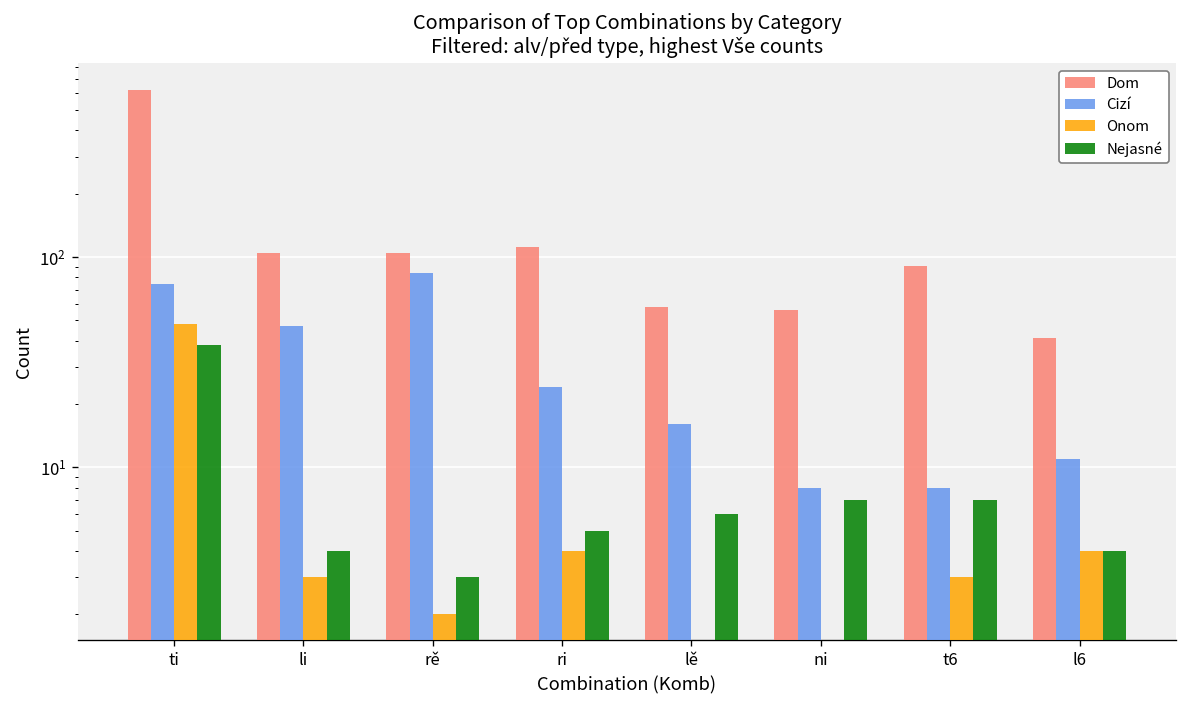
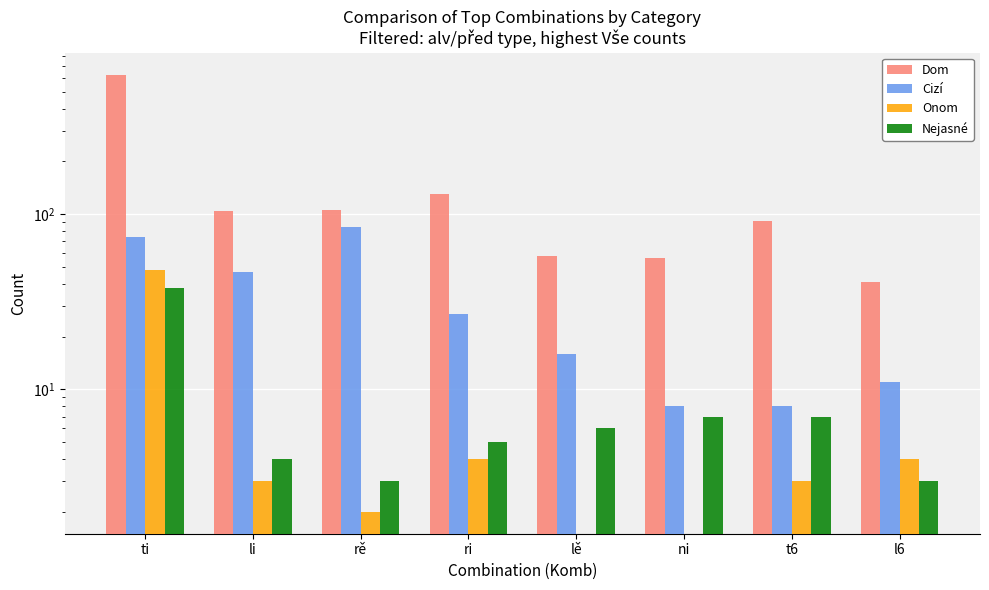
Dom, ri: 110 -> 130
Cizí, ri: 24 -> 27
Nejasné, l6: 4 -> 3
